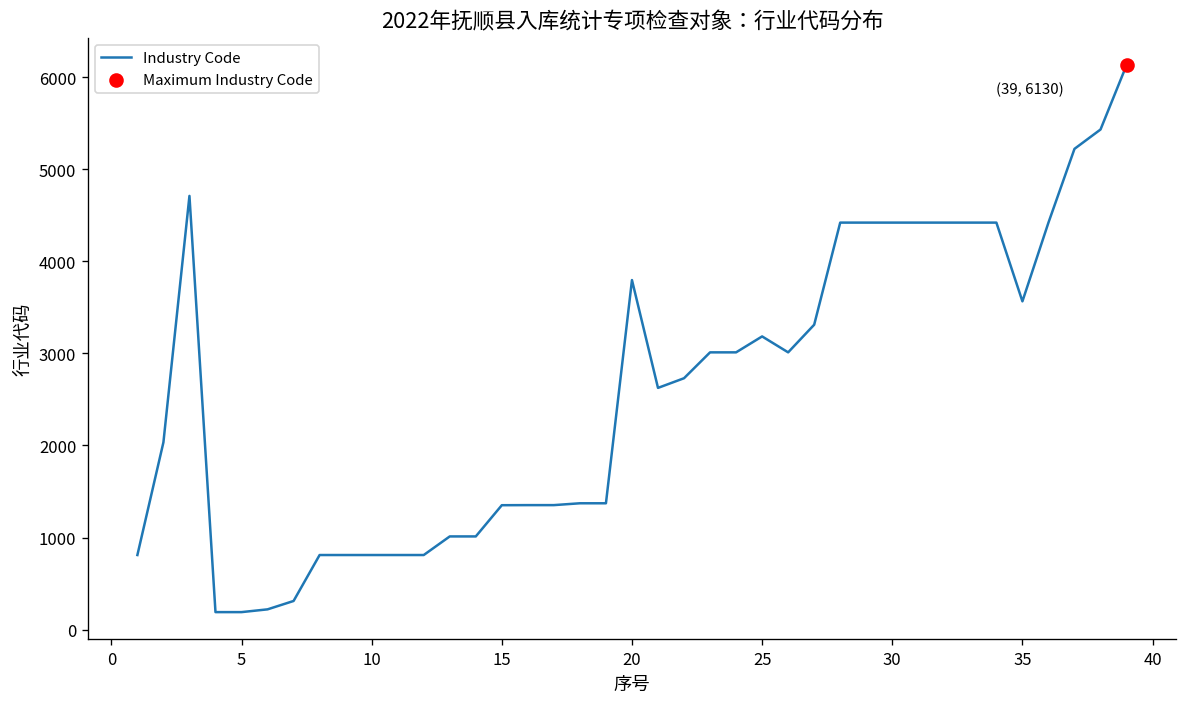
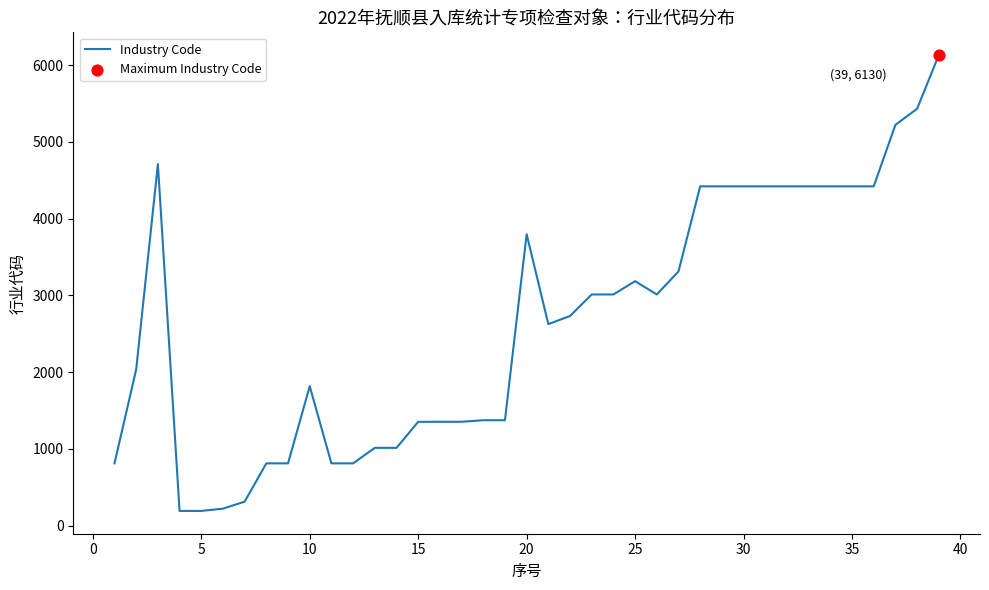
Industry Code, 10: 800 -> 1800
Industry Code, 35: 3600 -> 4400
